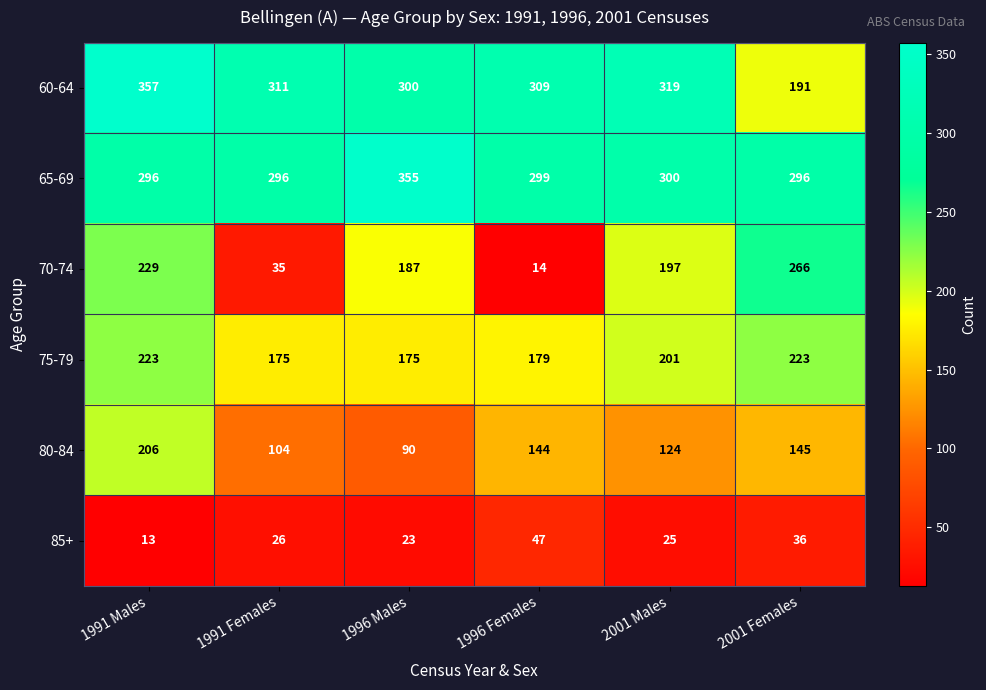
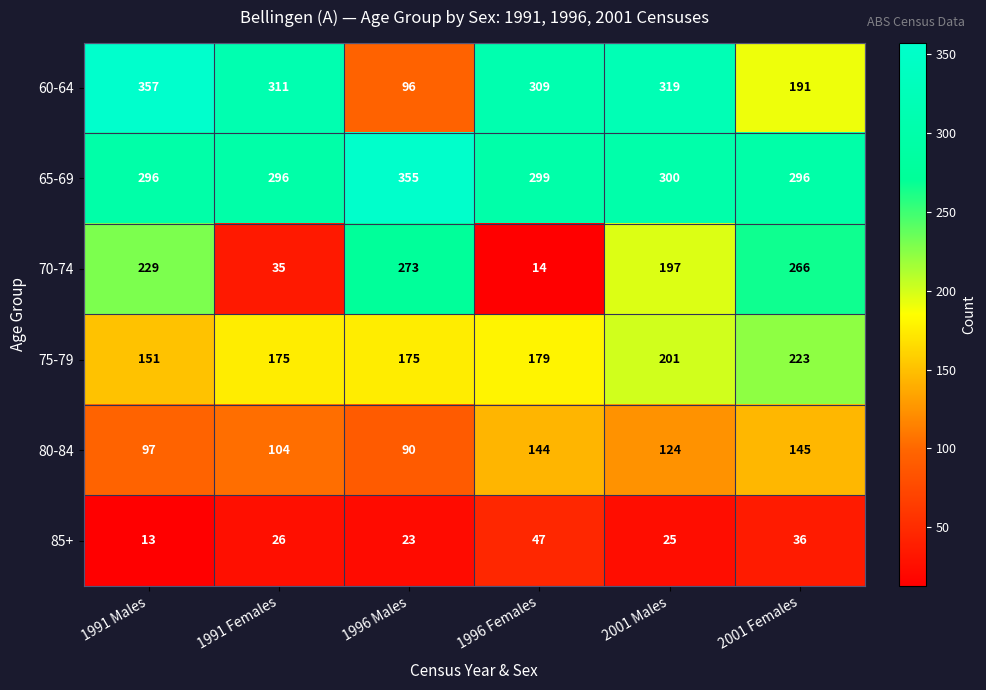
60-64, 1996 Males: 300 -> 96
70-74, 1996 Males: 187 -> 273
75-79, 1991 Males: 223 -> 151
80-84, 1991 Males: 206 -> 97
